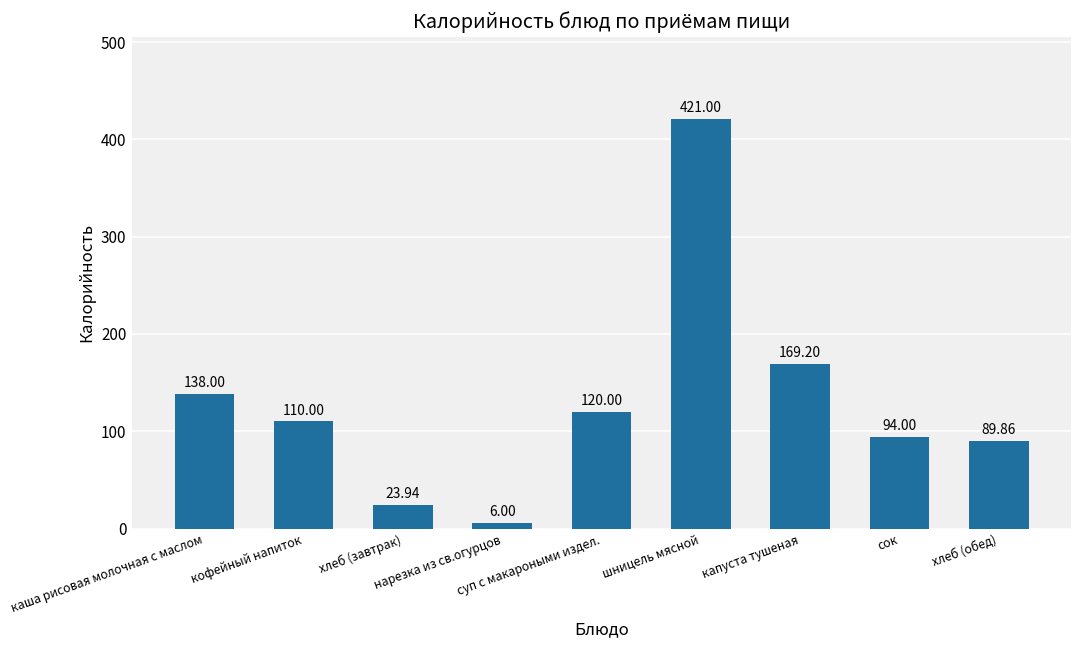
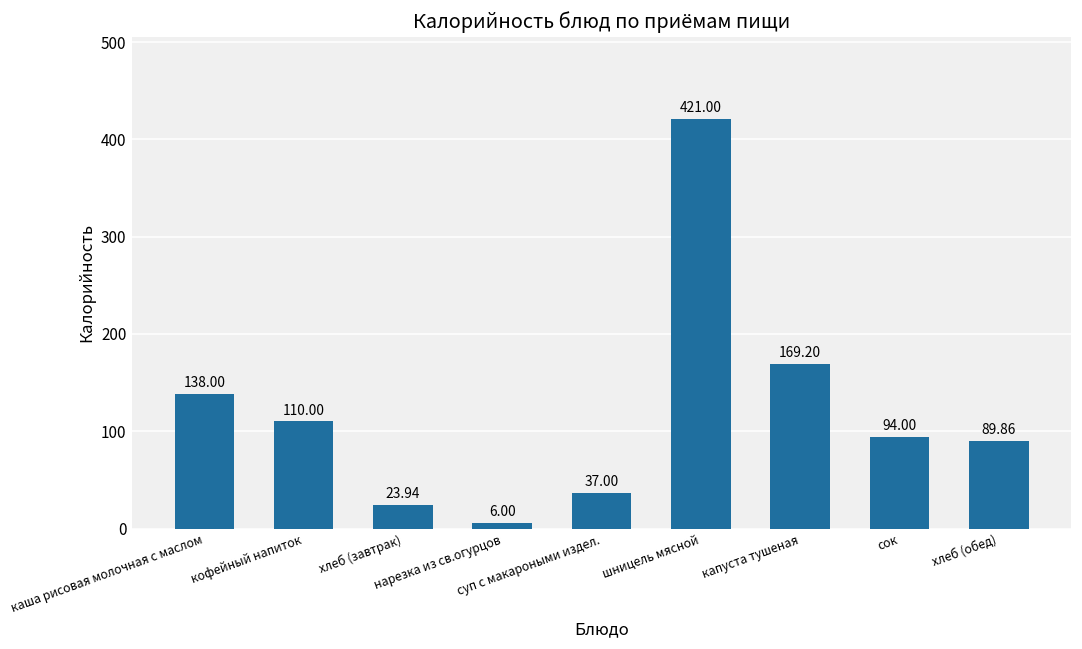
суп с макароными издел.: 120.00 -> 37.00
